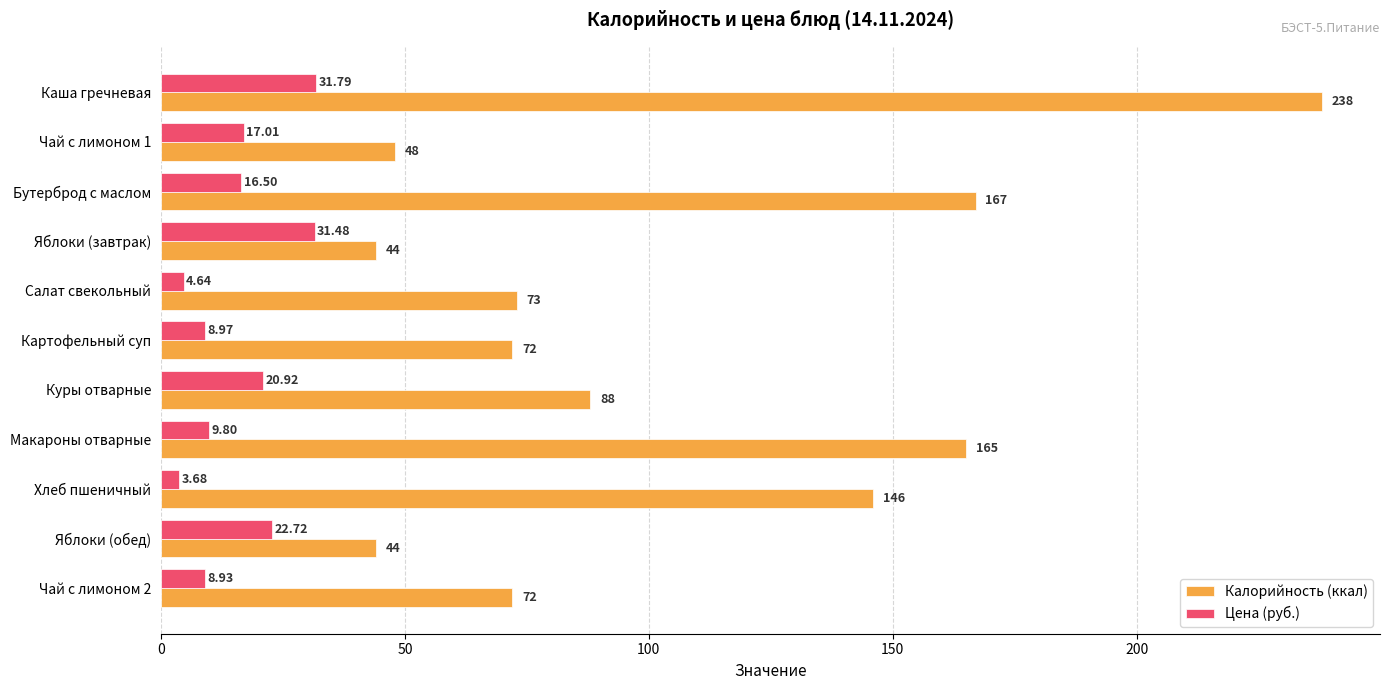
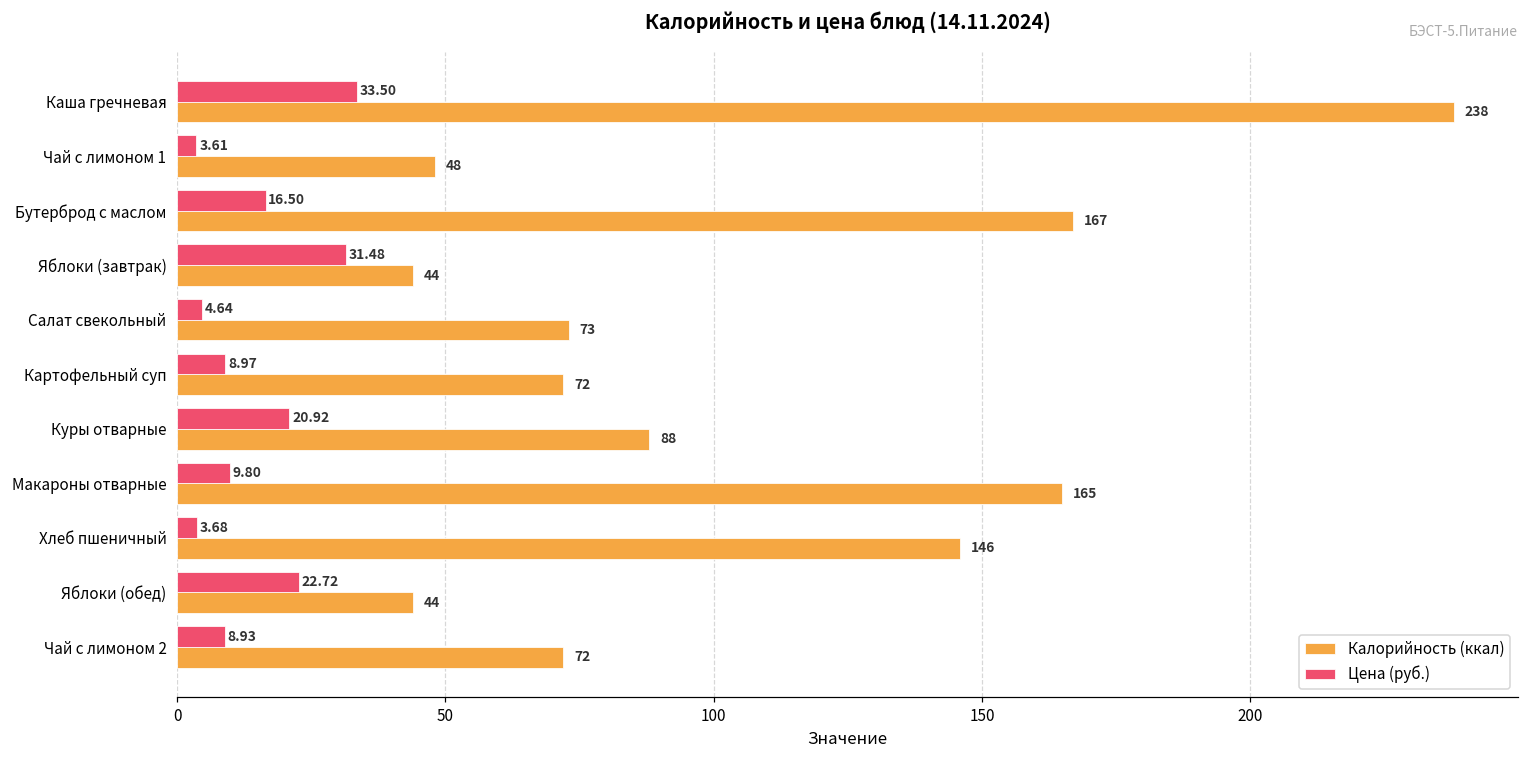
Цена (руб.), Каша гречневая: 31.79 -> 33.50
Цена (руб.), Чай с лимоном 1: 17.01 -> 3.61
